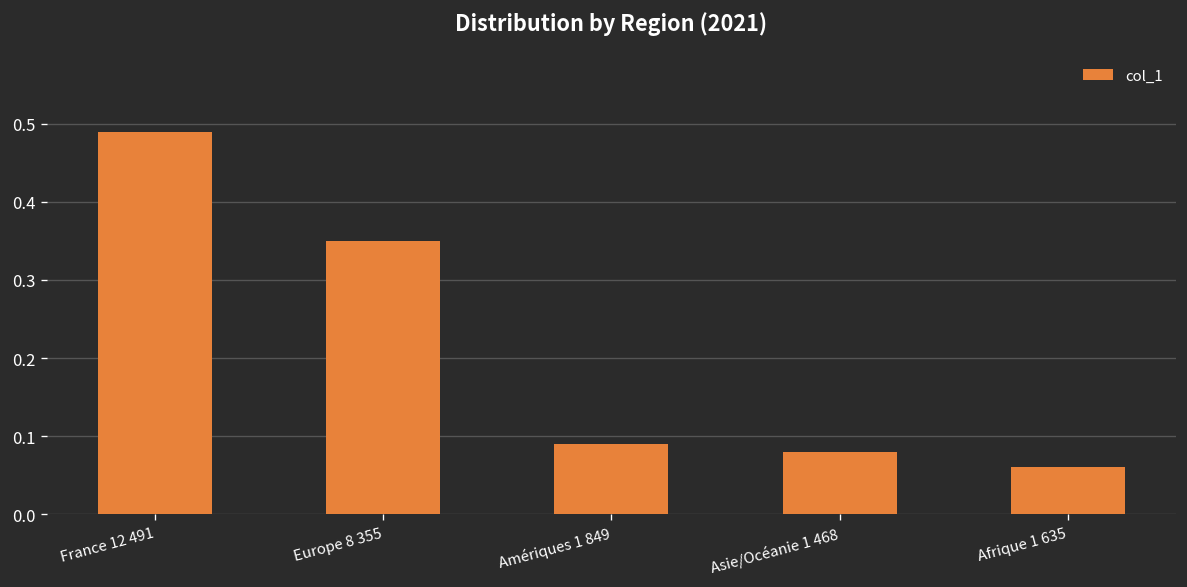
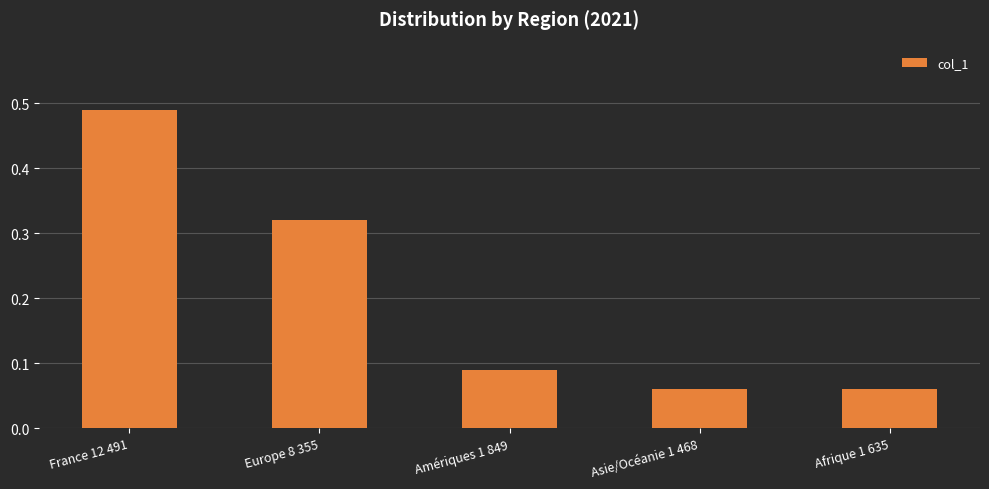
Europe 8 355: 0.35 -> 0.32
Asie/Océanie 1 468: 0.08 -> 0.06
